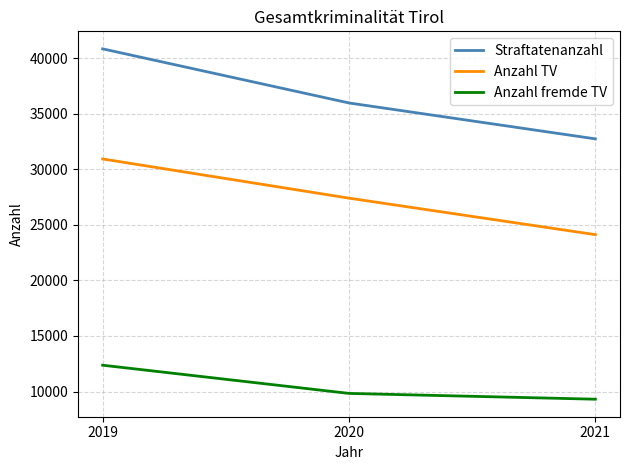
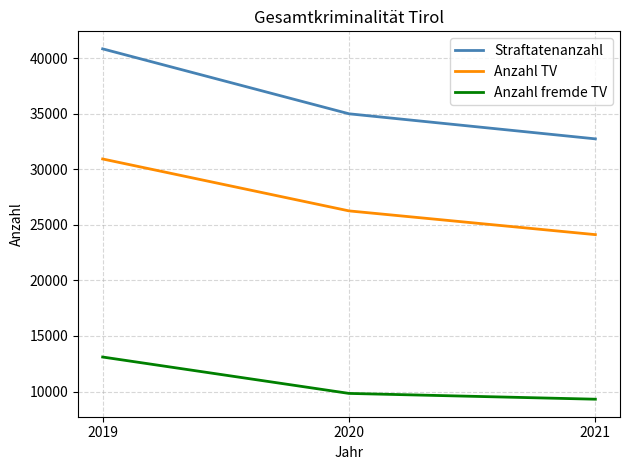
Anzahl fremde TV, 2019: 12400 -> 13100
Straftatenanzahl, 2020: 36000 -> 35000
Anzahl TV, 2020: 27400 -> 26300
